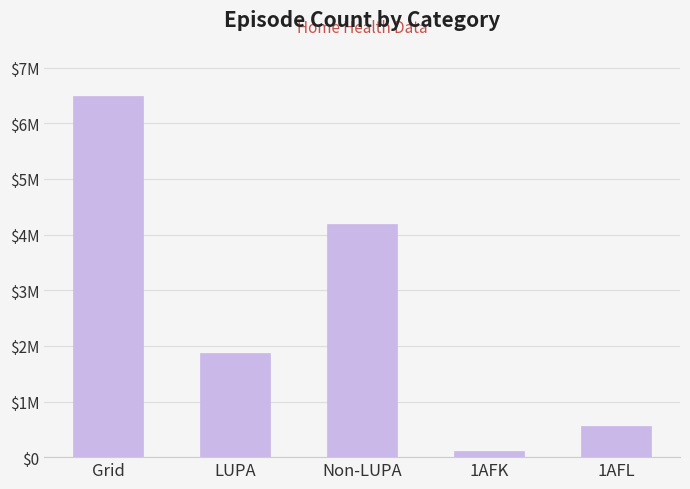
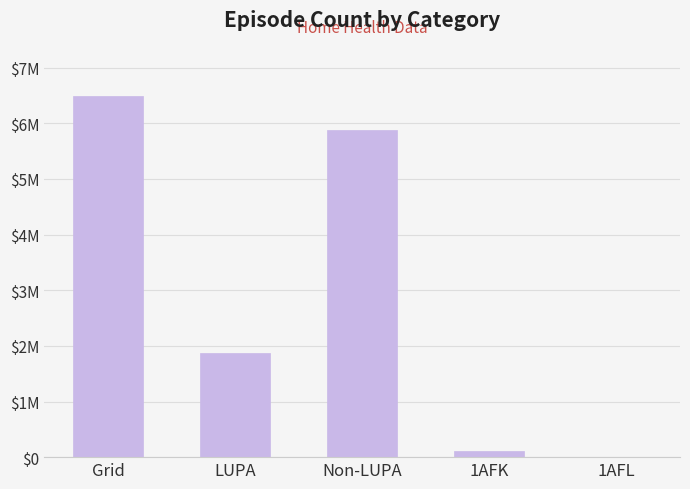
Non-LUPA: $4200000 -> $5900000
1AFL: $600000 -> $0
